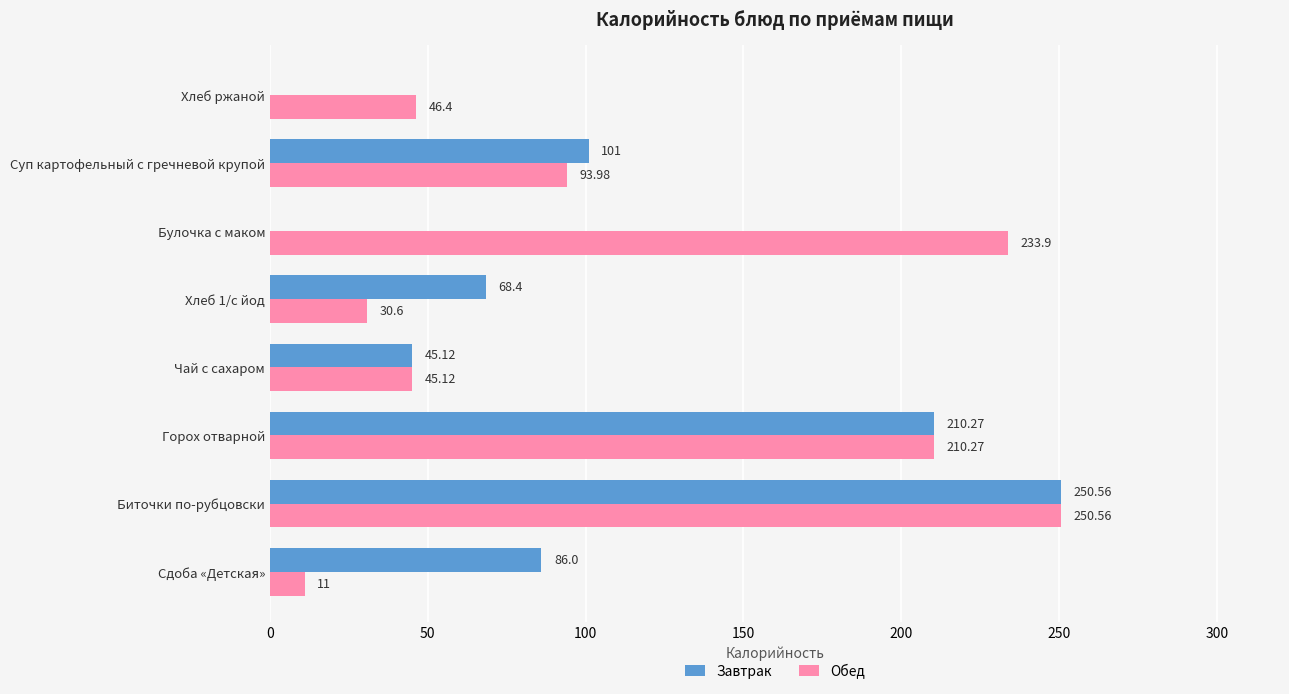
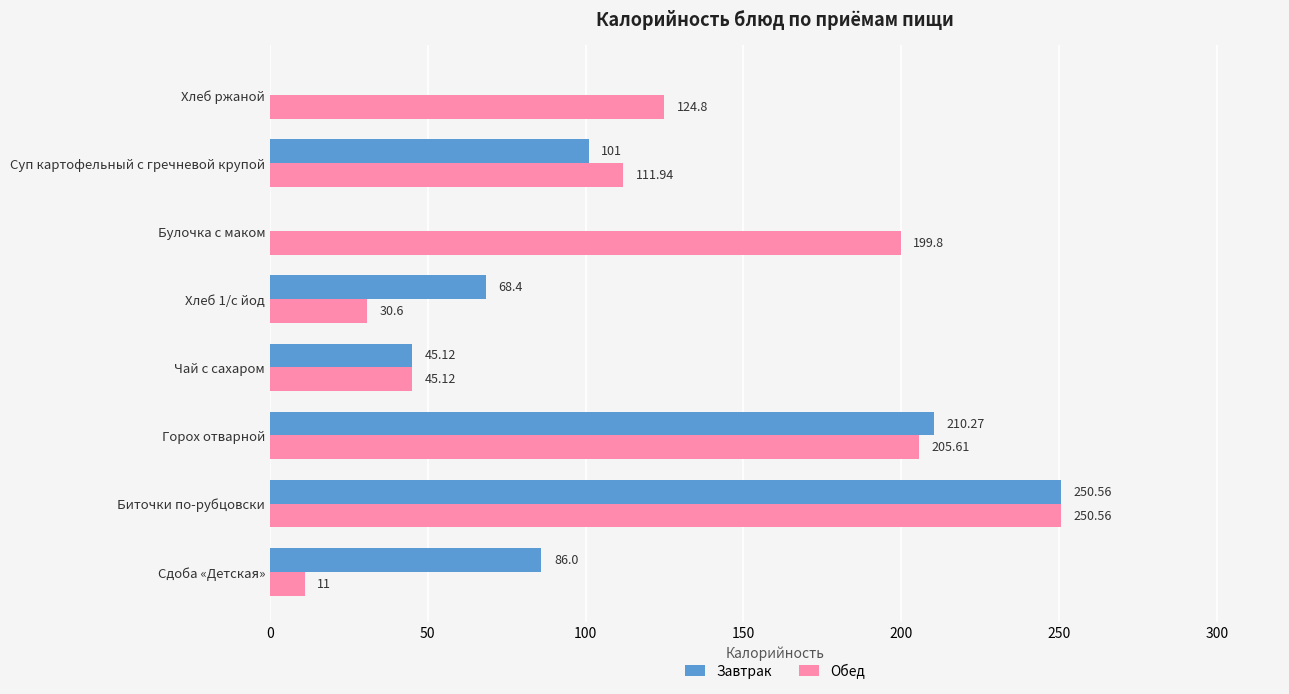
Обед, Хлеб ржаной: 46.4 -> 124.8
Обед, Суп картофельный с гречневой крупой: 93.98 -> 111.94
Обед, Булочка с маком: 233.9 -> 199.8
Обед, Горох отварной: 210.27 -> 205.61
